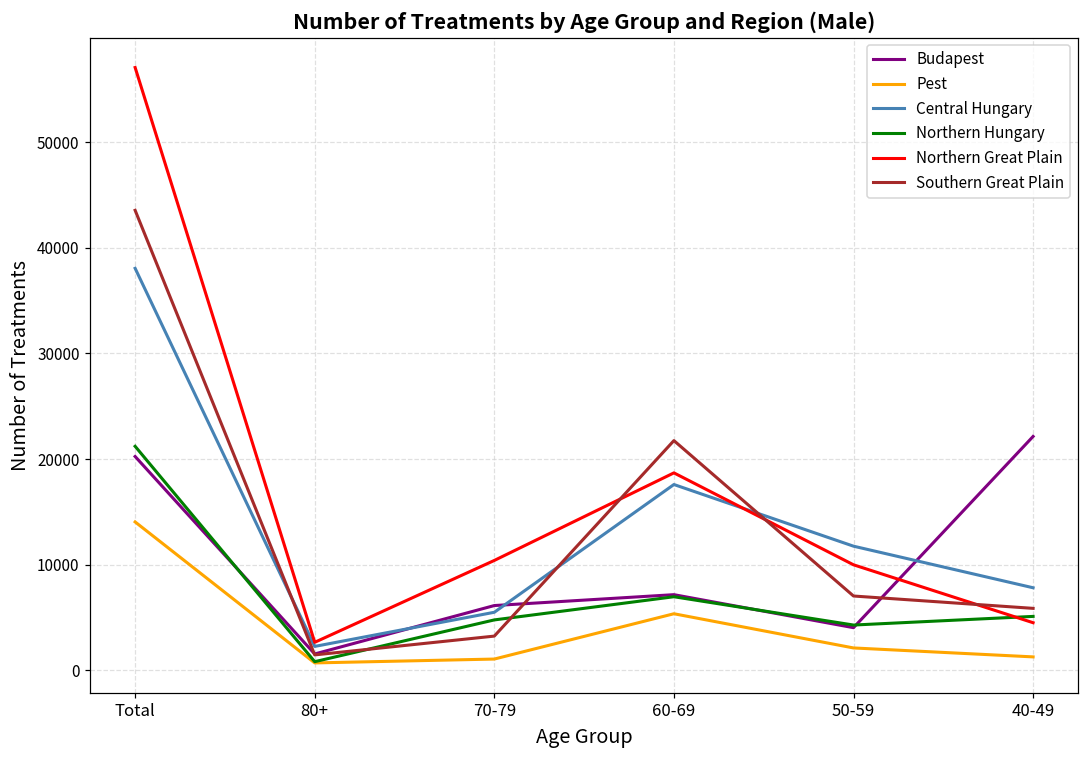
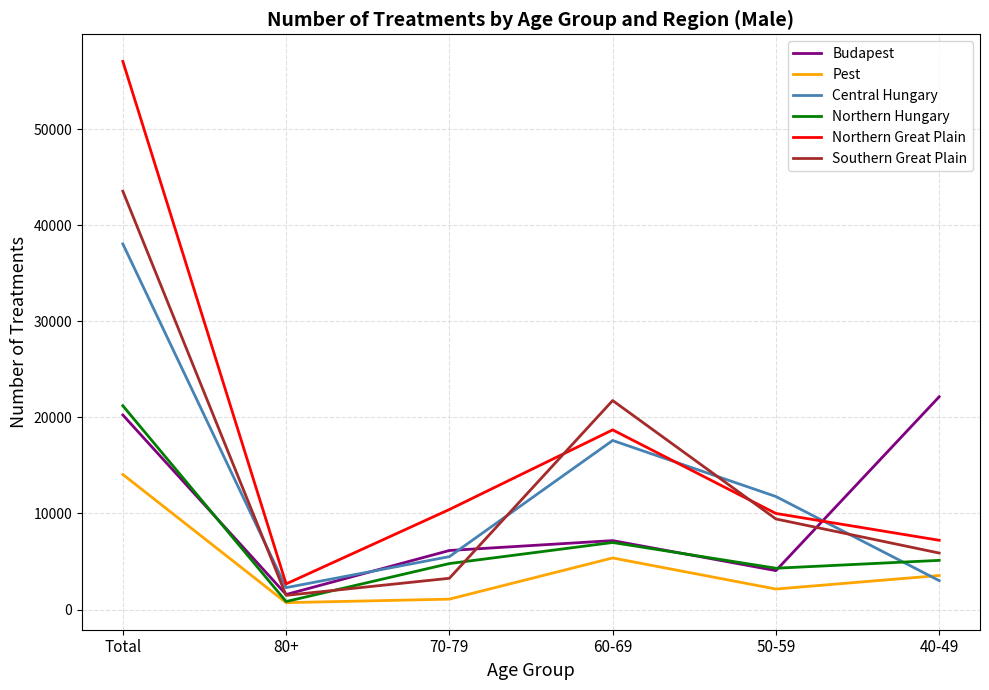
Southern Great Plain, 50-59: 7000 -> 9000
Pest, 40-49: 1000 -> 4000
Central Hungary, 40-49: 8000 -> 3000
Northern Great Plain, 40-49: 5000 -> 7000
